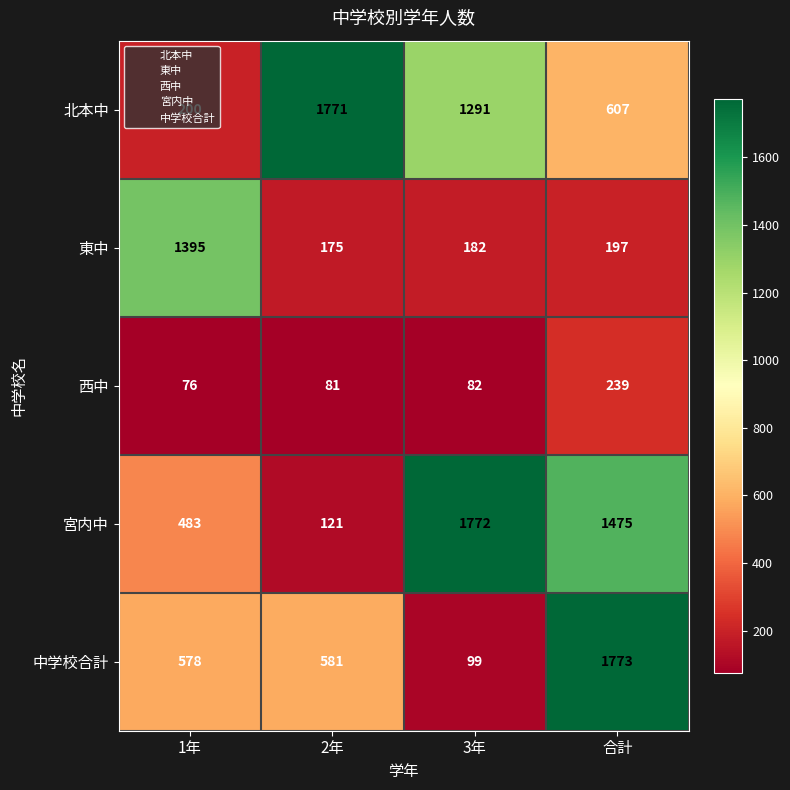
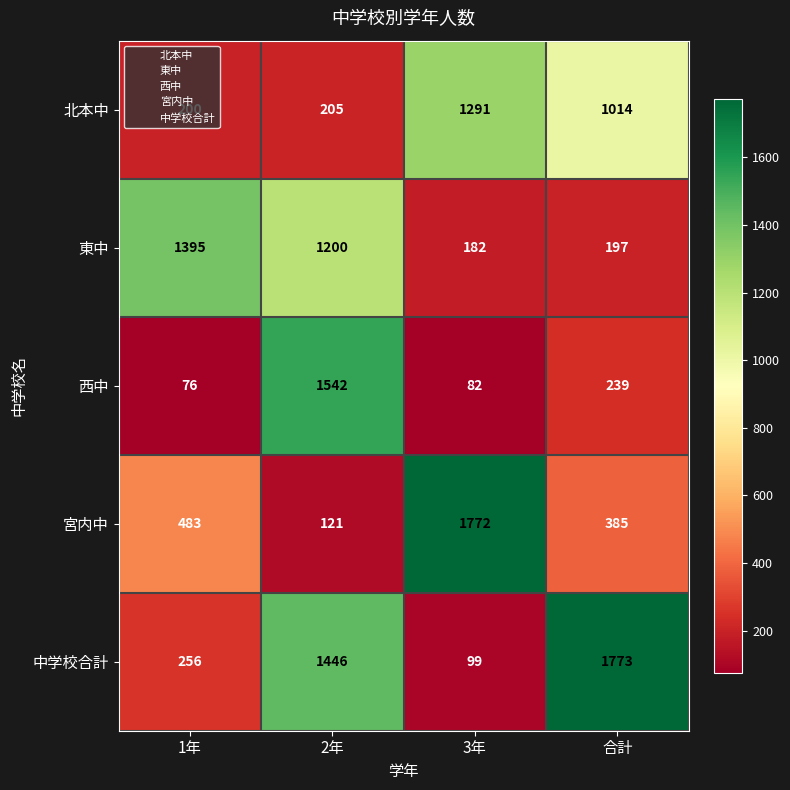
北本中, 2年: 1771 -> 205
北本中, 合計: 607 -> 1014
東中, 2年: 175 -> 1200
西中, 2年: 81 -> 1542
宮内中, 合計: 1475 -> 385
中学校合計, 1年: 578 -> 256
中学校合計, 2年: 581 -> 1446
